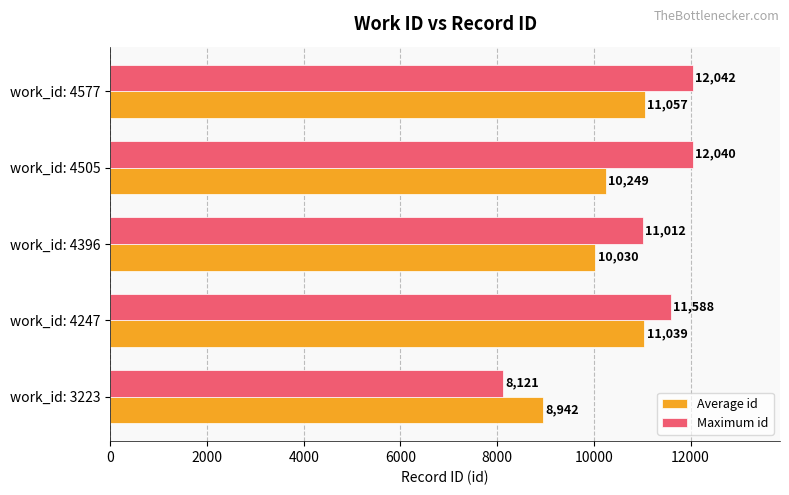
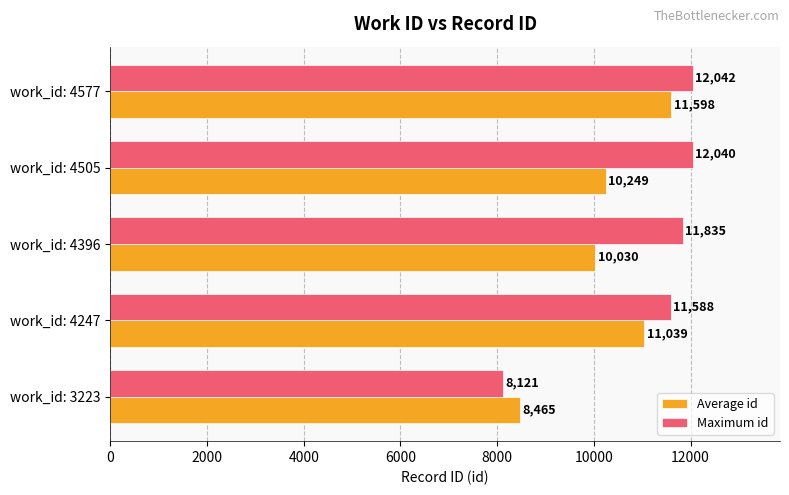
Average id, work_id: 4577: 11,057 -> 11,598
Maximum id, work_id: 4396: 11,012 -> 11,835
Average id, work_id: 3223: 8,942 -> 8,465
